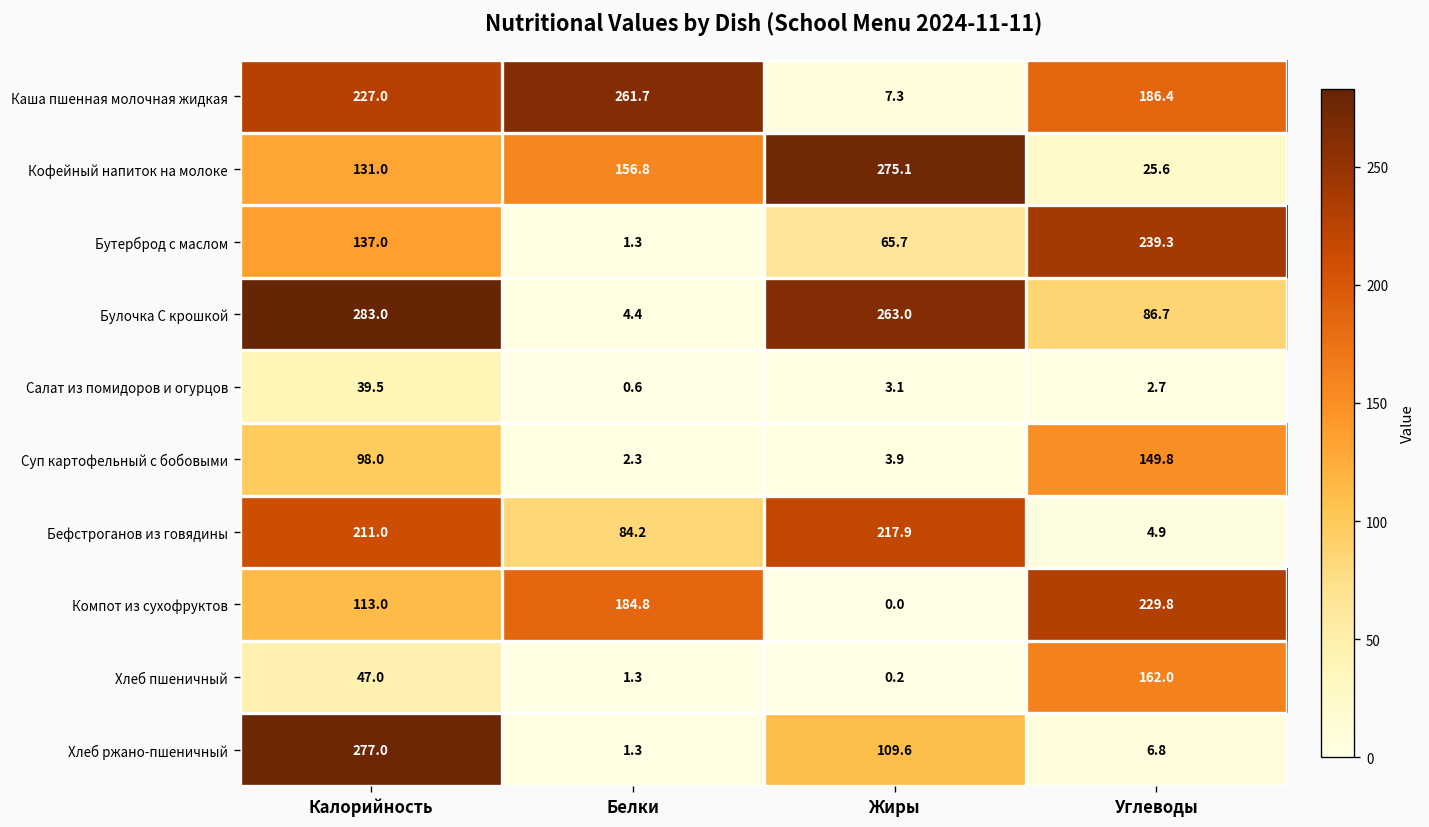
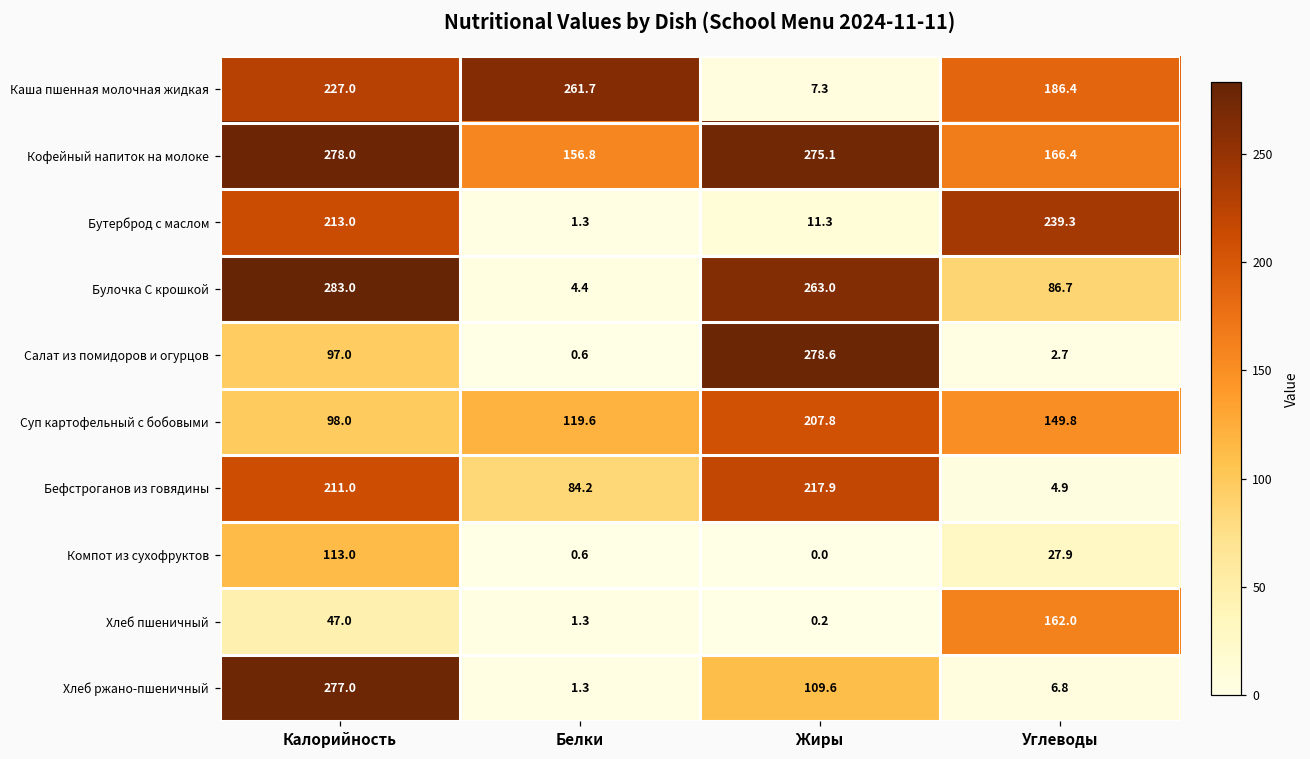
Кофейный напиток на молоке, Калорийность: 131.0 -> 278.0
Кофейный напиток на молоке, Углеводы: 25.6 -> 166.4
Бутерброд с маслом, Калорийность: 137.0 -> 213.0
Бутерброд с маслом, Жиры: 65.7 -> 11.3
Салат из помидоров и огурцов, Калорийность: 39.5 -> 97.0
Салат из помидоров и огурцов, Жиры: 3.1 -> 278.6
Суп картофельный с бобовыми, Белки: 2.3 -> 119.6
Суп картофельный с бобовыми, Жиры: 3.9 -> 207.8
Компот из сухофруктов, Белки: 184.8 -> 0.6
Компот из сухофруктов, Углеводы: 229.8 -> 27.9
